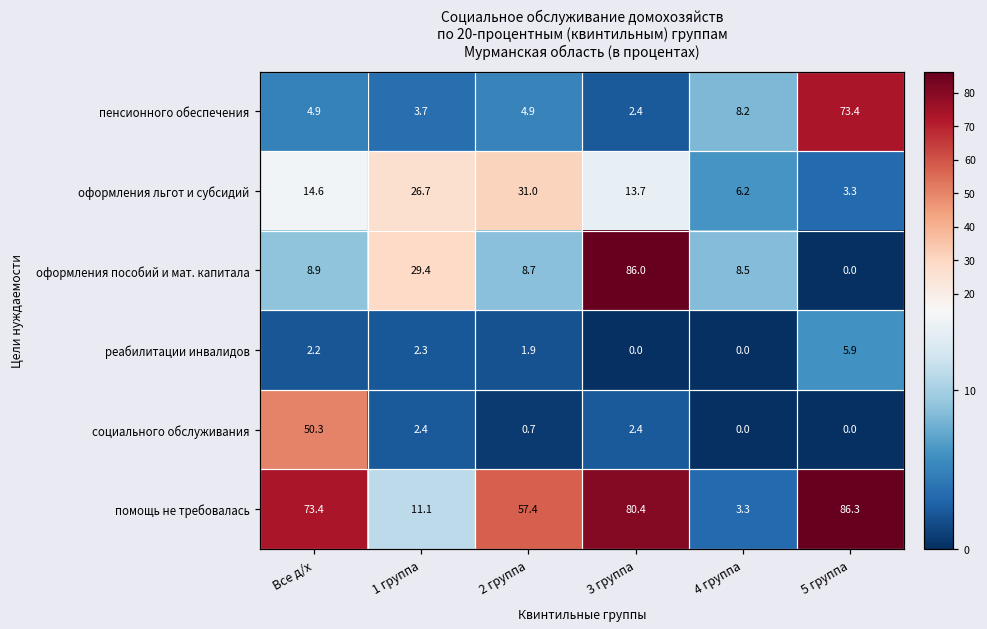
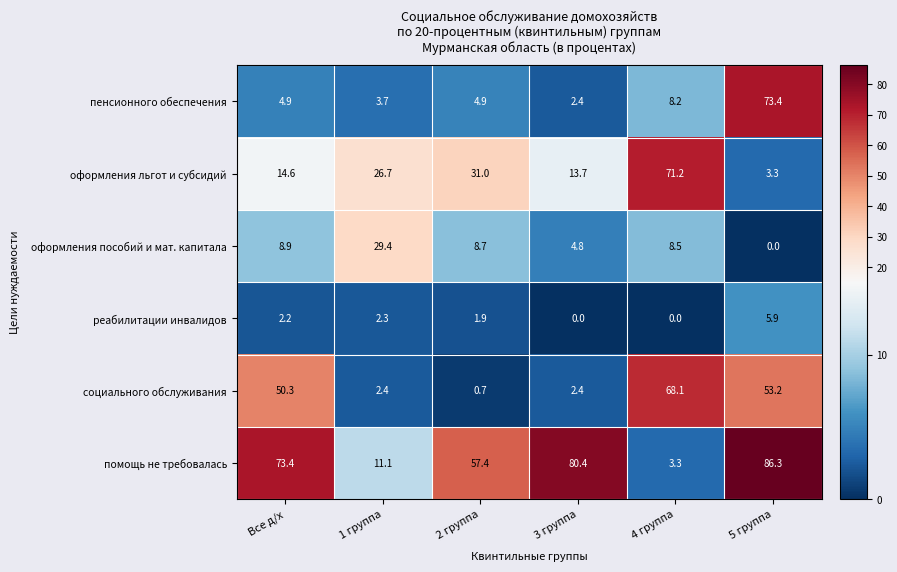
оформления льгот и субсидий, 4 группа: 6.2 -> 71.2
оформления пособий и мат. капитала, 3 группа: 86.0 -> 4.8
социального обслуживания, 4 группа: 0.0 -> 68.1
социального обслуживания, 5 группа: 0.0 -> 53.2
